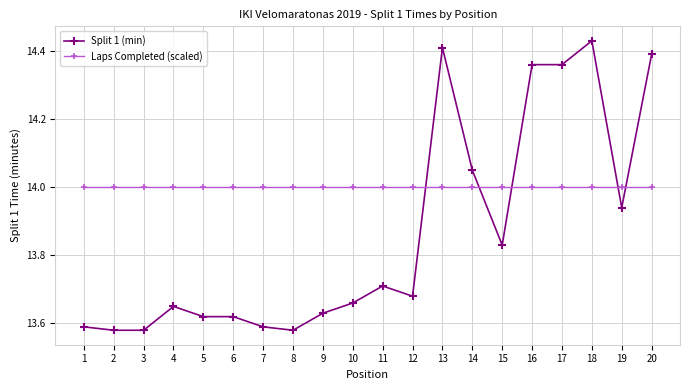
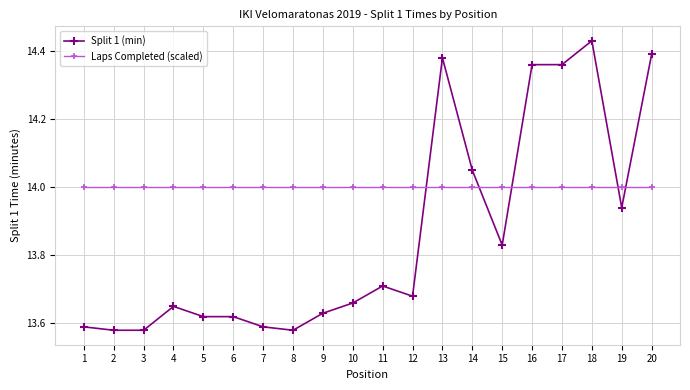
Split 1 (min), 13: 14.41 -> 14.38
